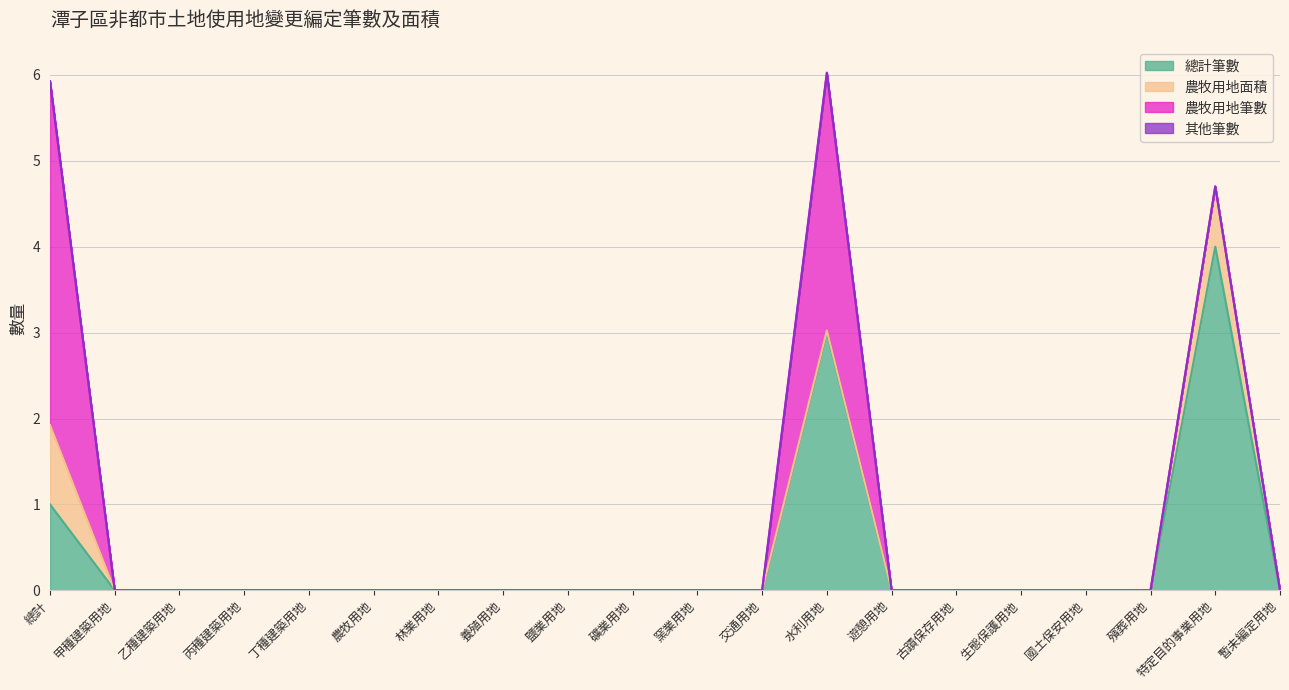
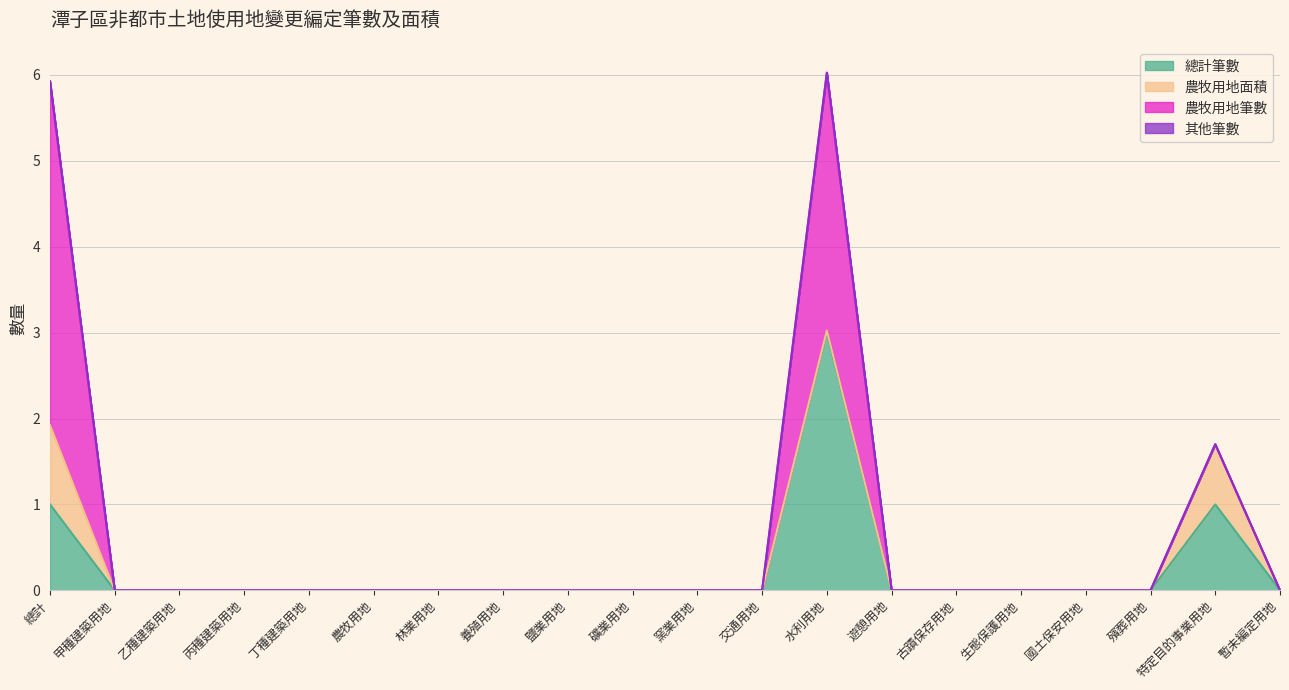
總計筆數, 特定目的事業用地: 4 -> 1
